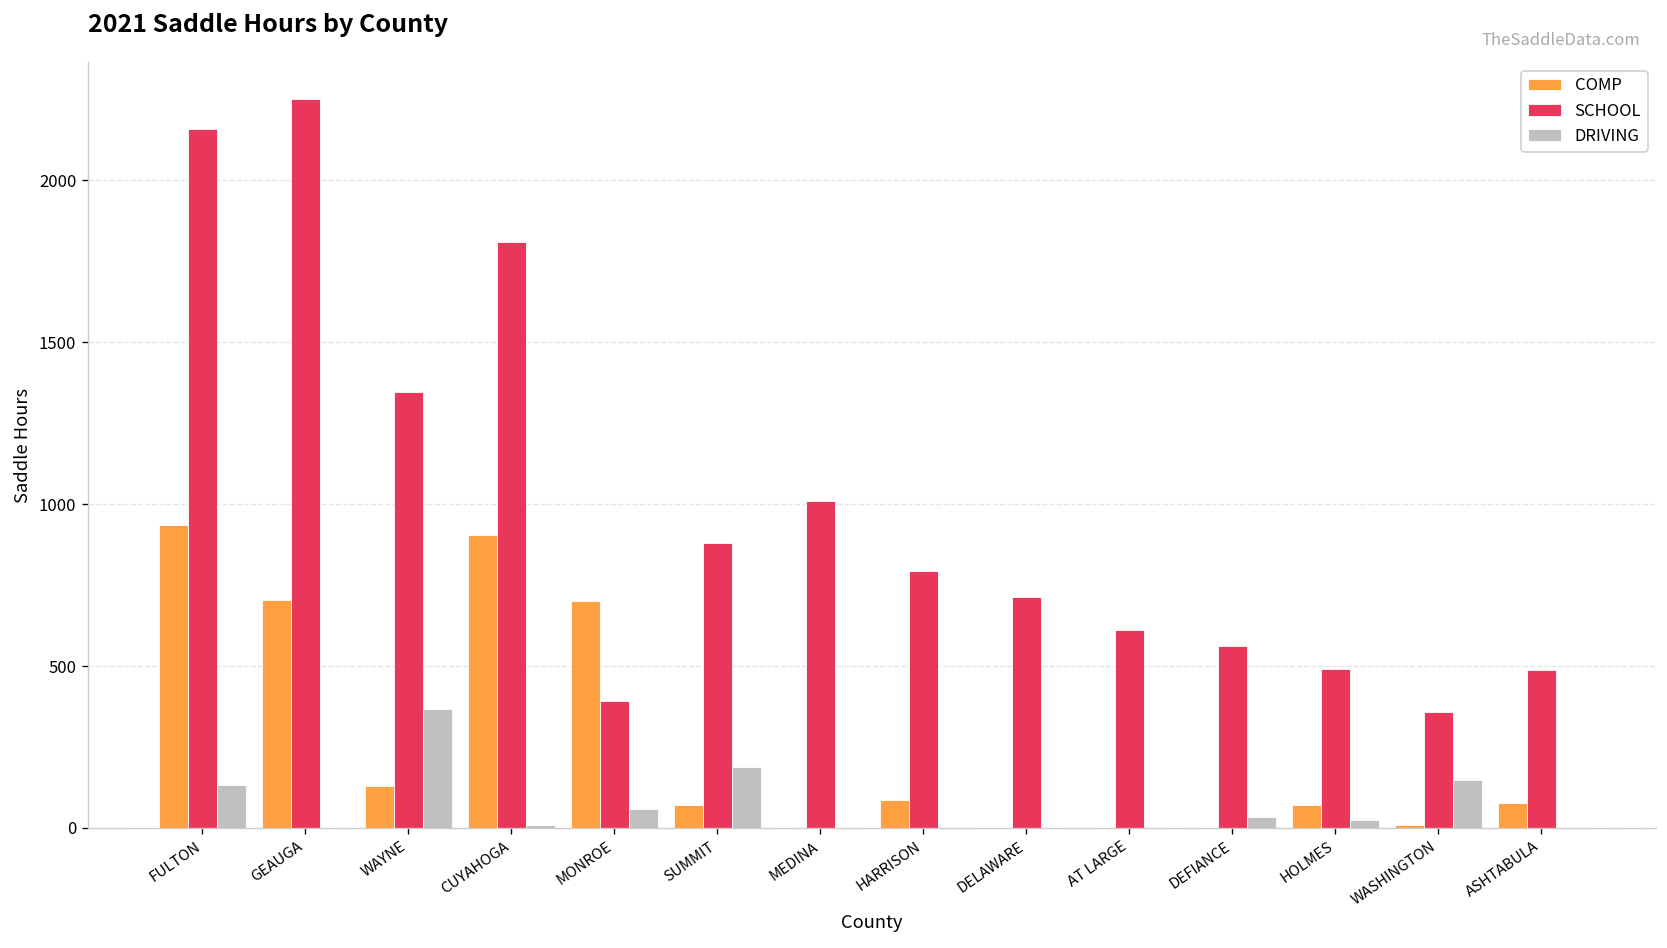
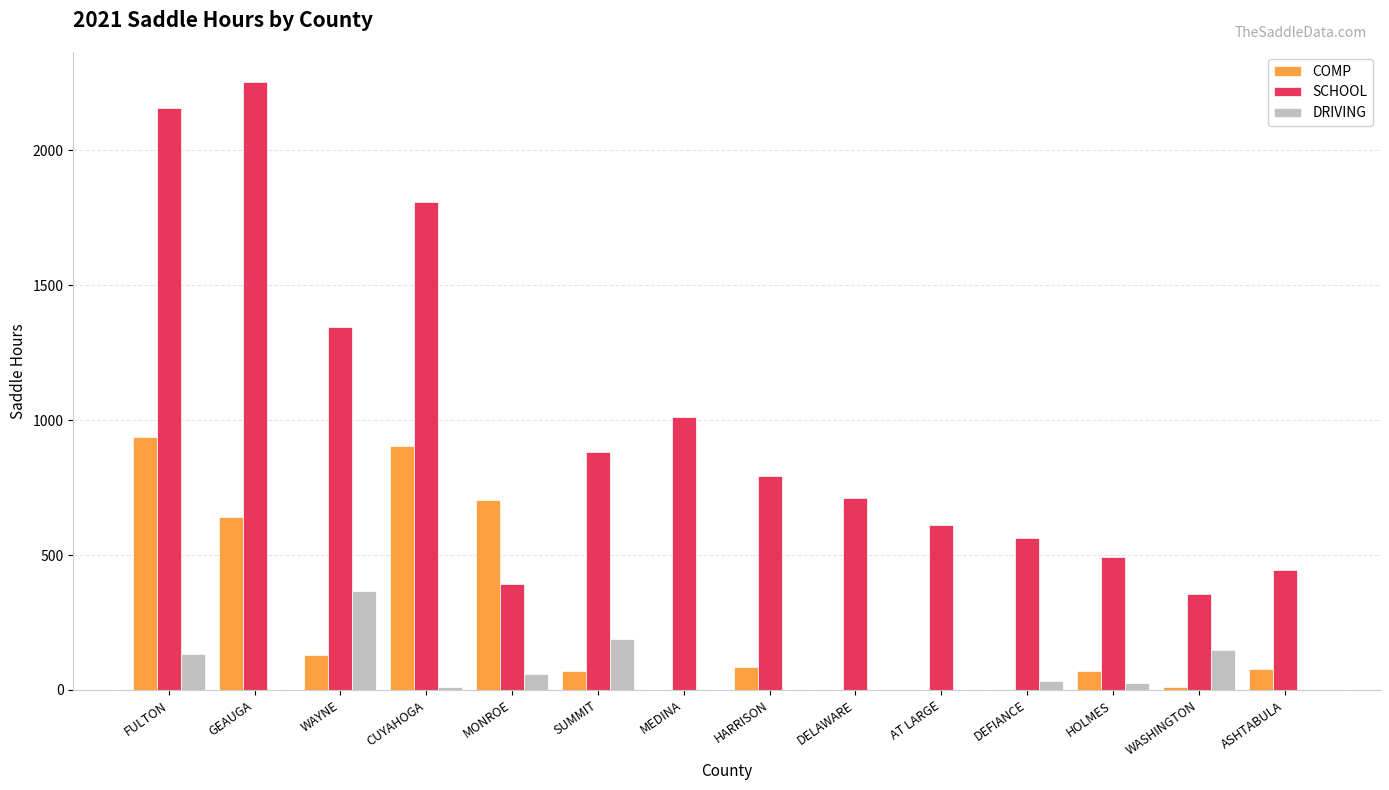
COMP, GEAUGA: 700 -> 640
SCHOOL, ASHTABULA: 490 -> 450
